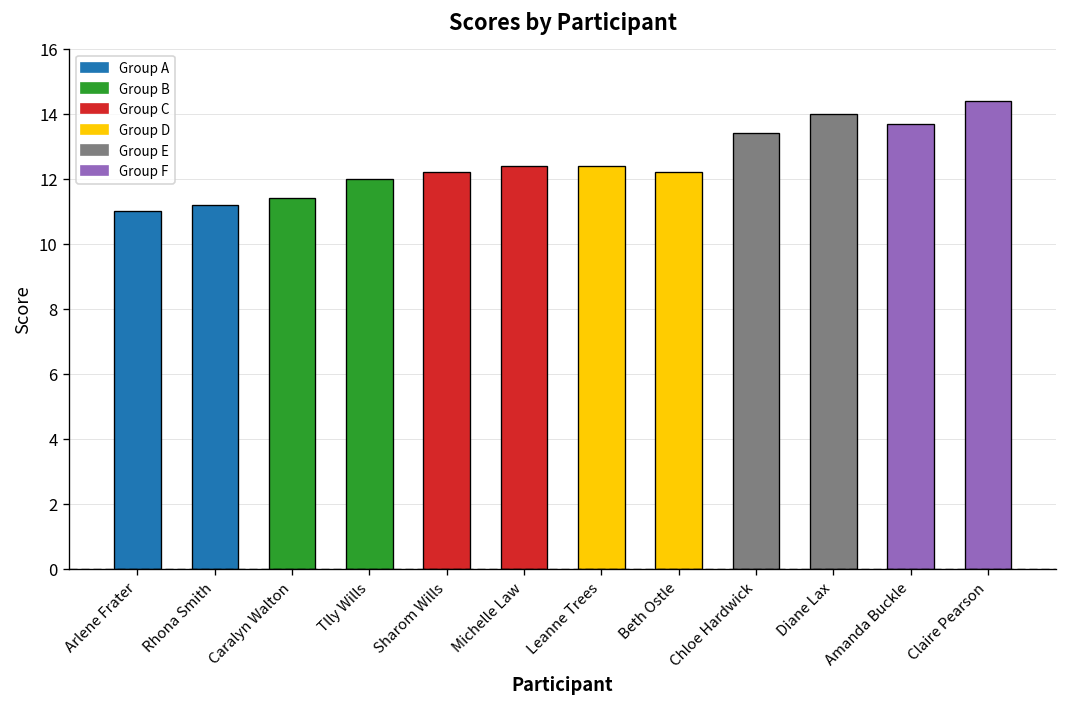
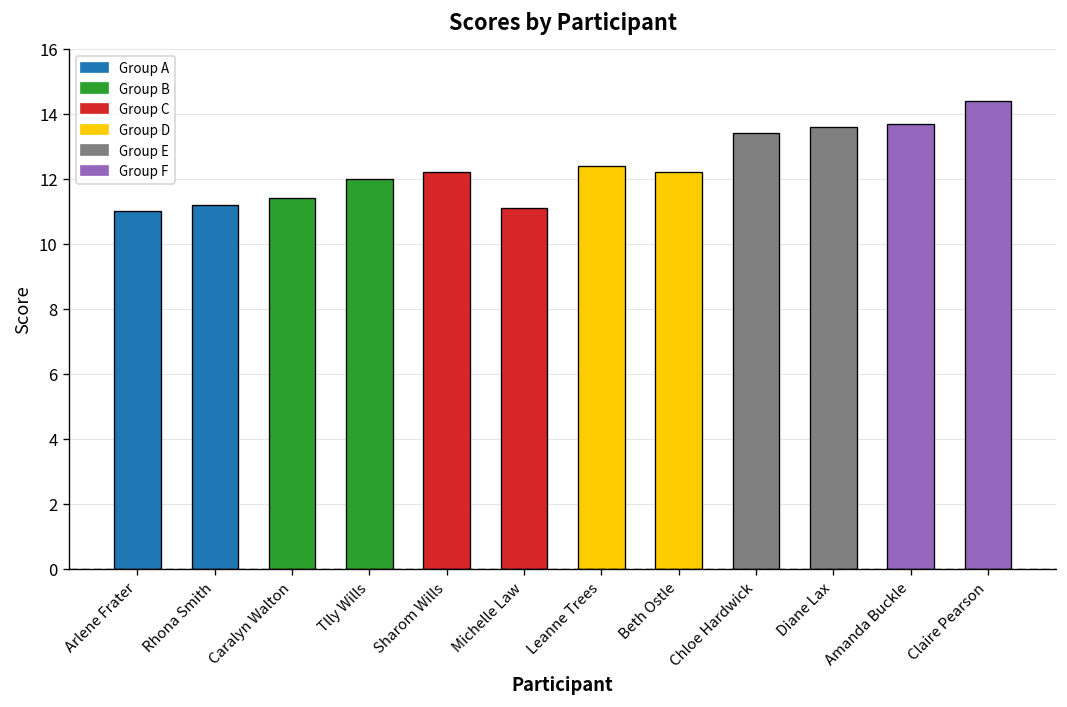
Michelle Law: 12.4 -> 11.1
Diane Lax: 14.0 -> 13.6
